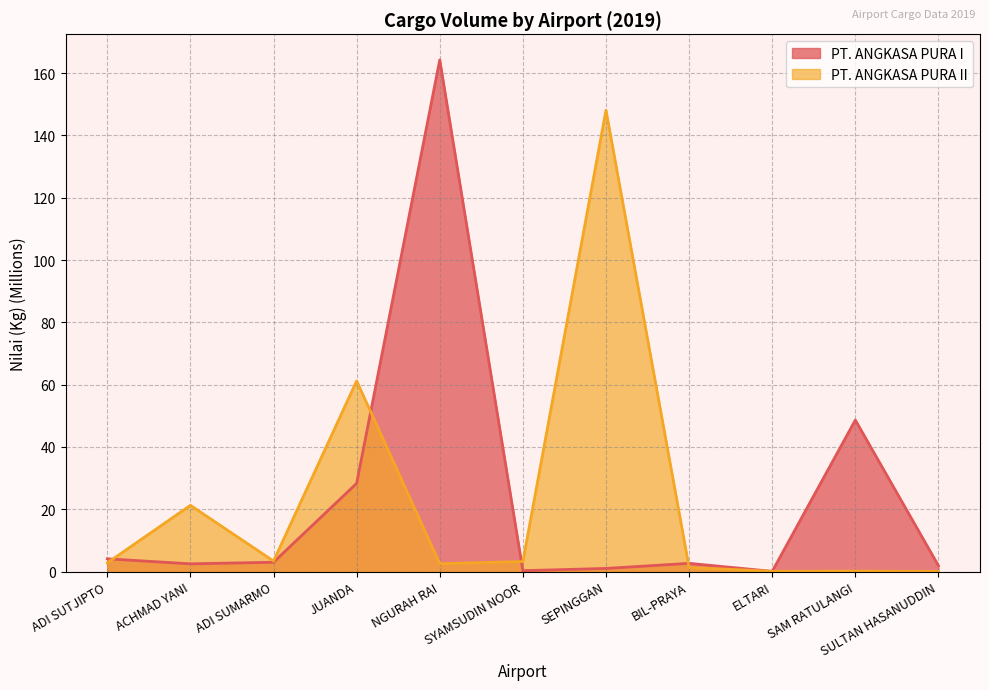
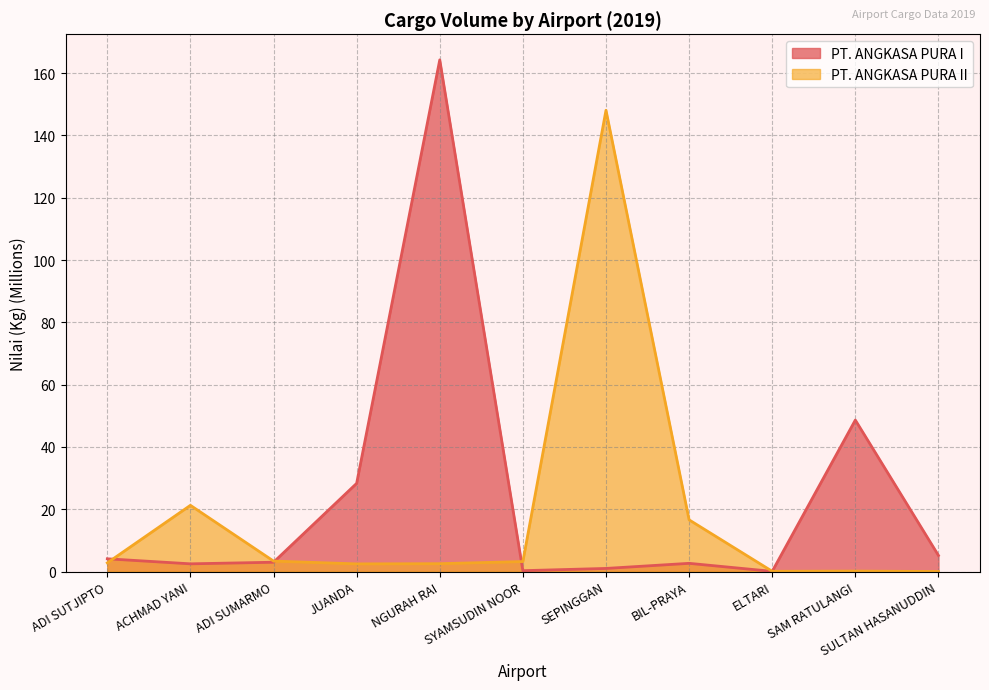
PT. ANGKASA PURA II, JUANDA: 61 -> 2
PT. ANGKASA PURA II, BIL-PRAYA: 1 -> 17
PT. ANGKASA PURA I, SULTAN HASANUDDIN: 2 -> 5
